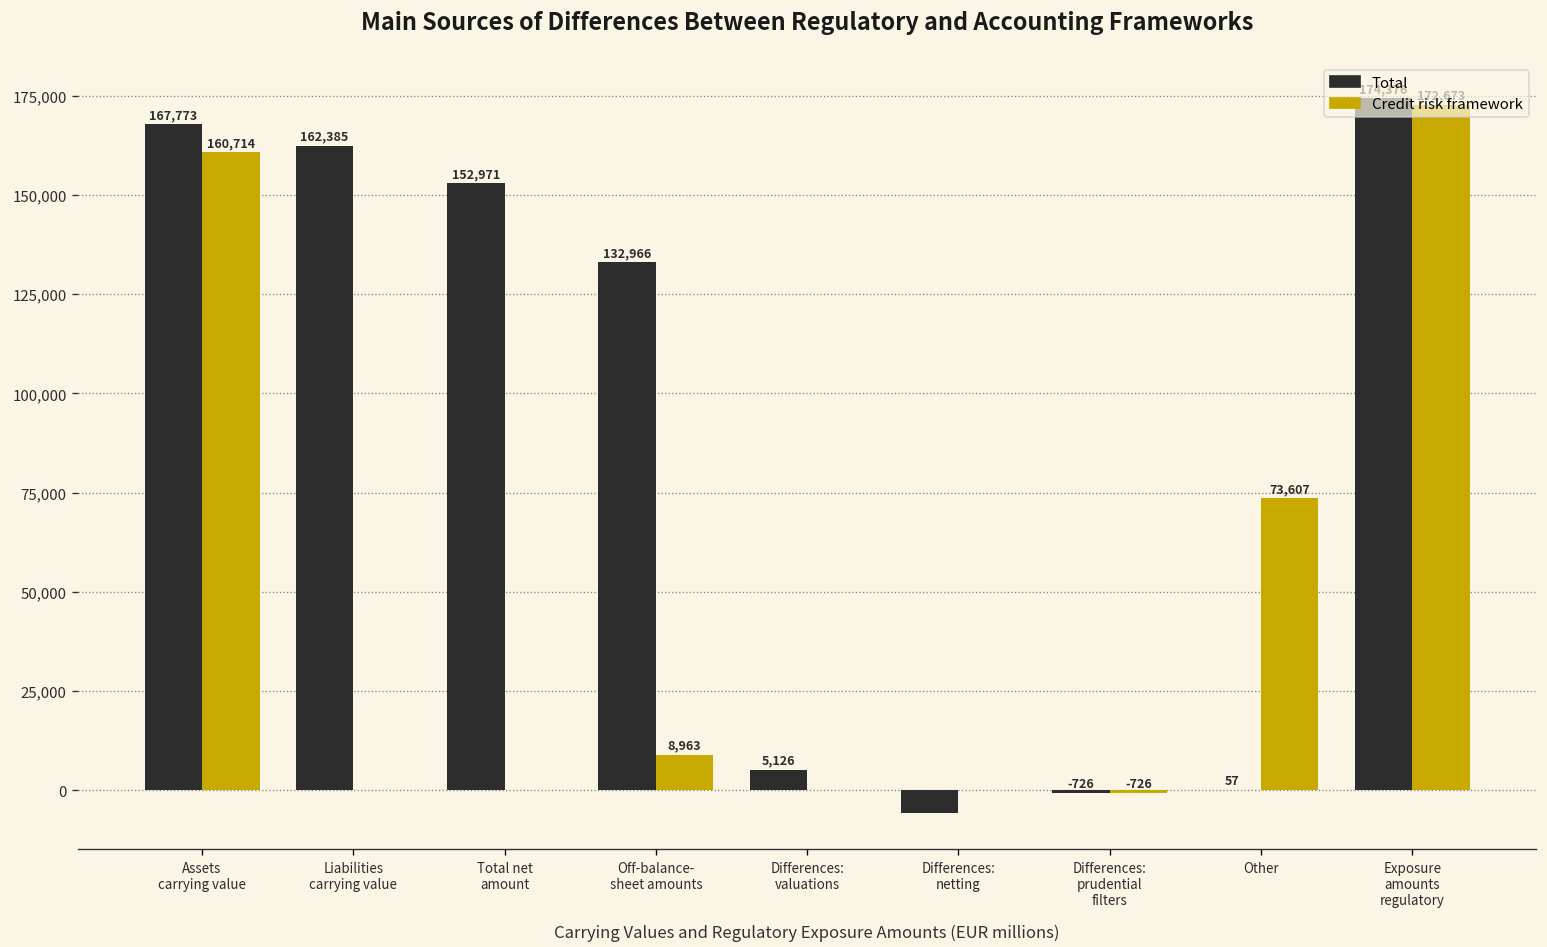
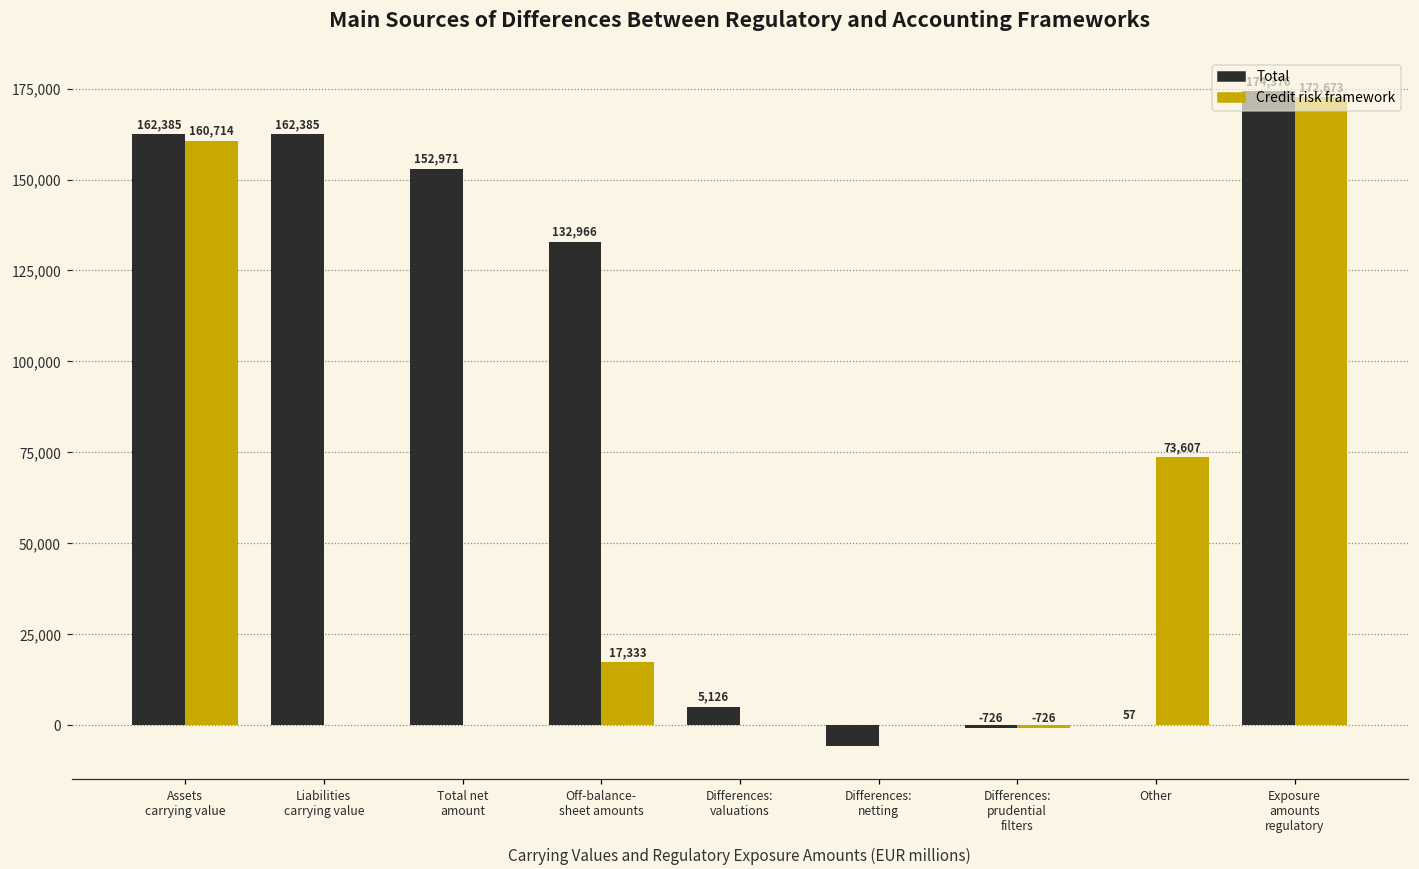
Total, Assets carrying value: 167,773 -> 162,385
Credit risk framework, Off-balance- sheet amounts: 8,963 -> 17,333
